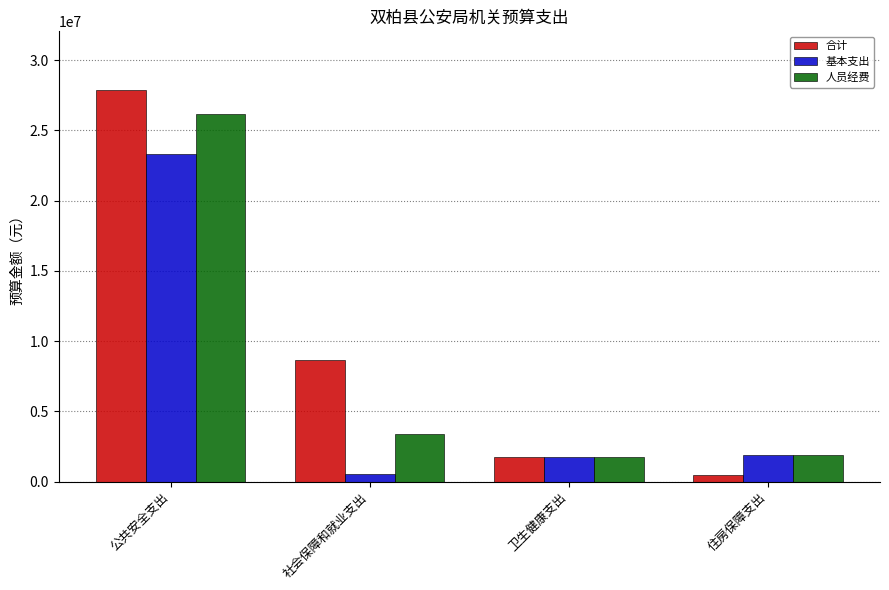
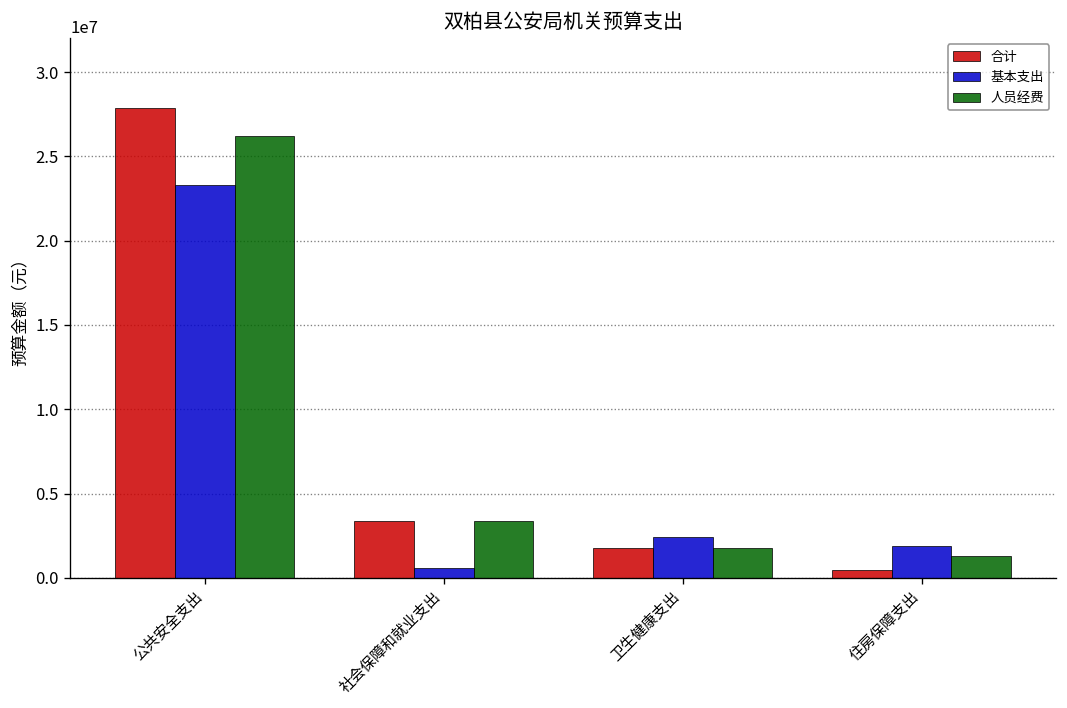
合计, 社会保障和就业支出: 8700000 -> 3400000
基本支出, 卫生健康支出: 1700000 -> 2400000
人员经费, 住房保障支出: 1900000 -> 1300000
